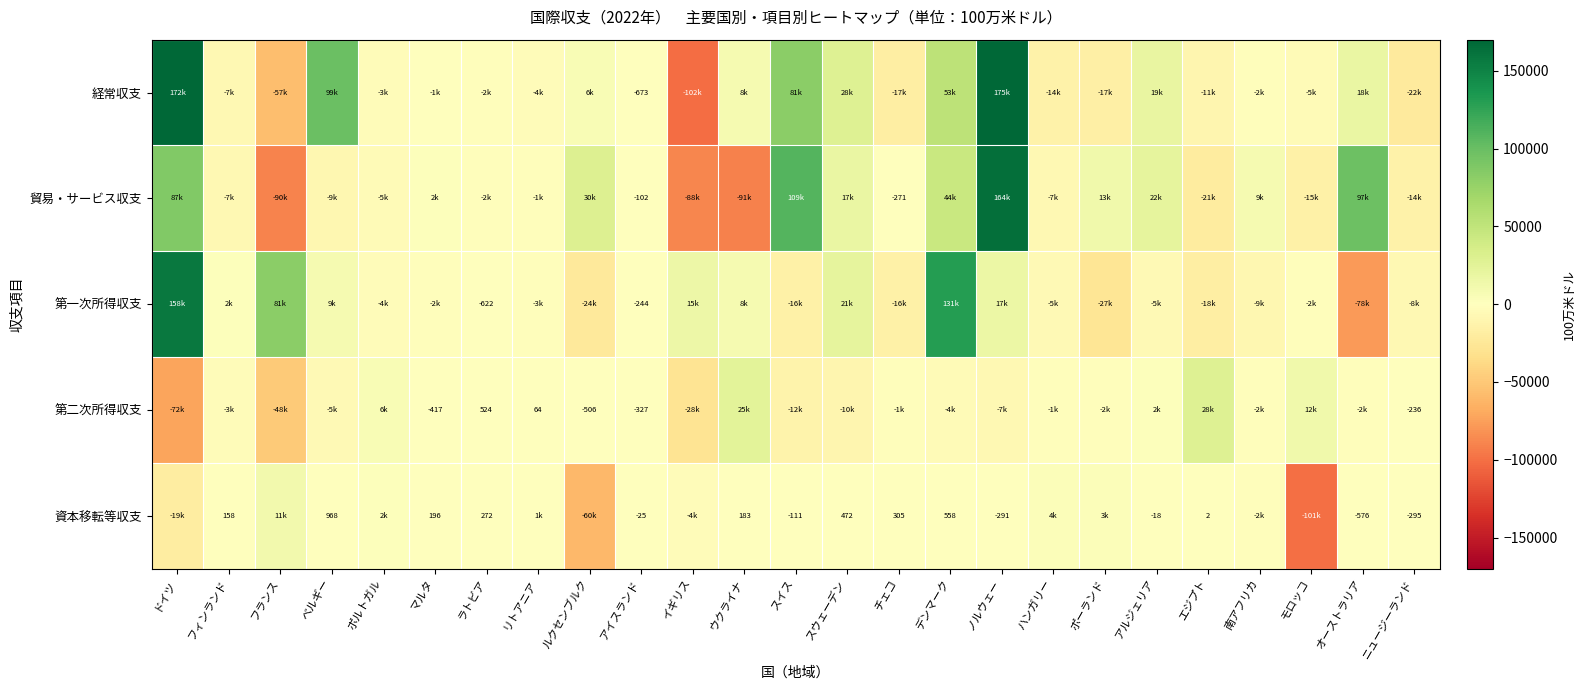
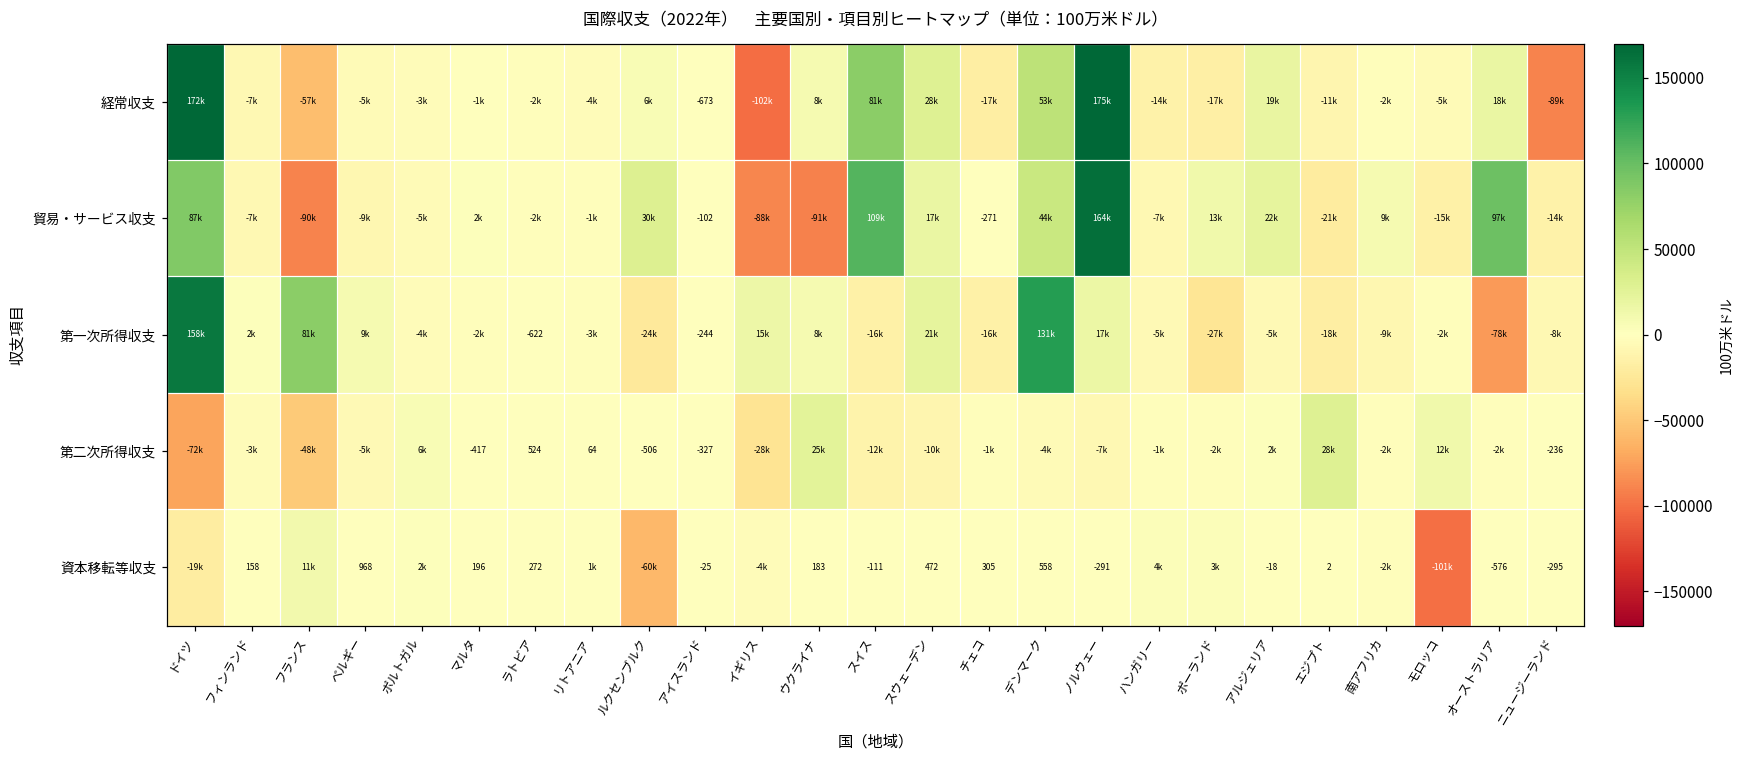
経常収支, ベルギー: 99k -> -5k
経常収支, ニュージーランド: -22k -> -89k
